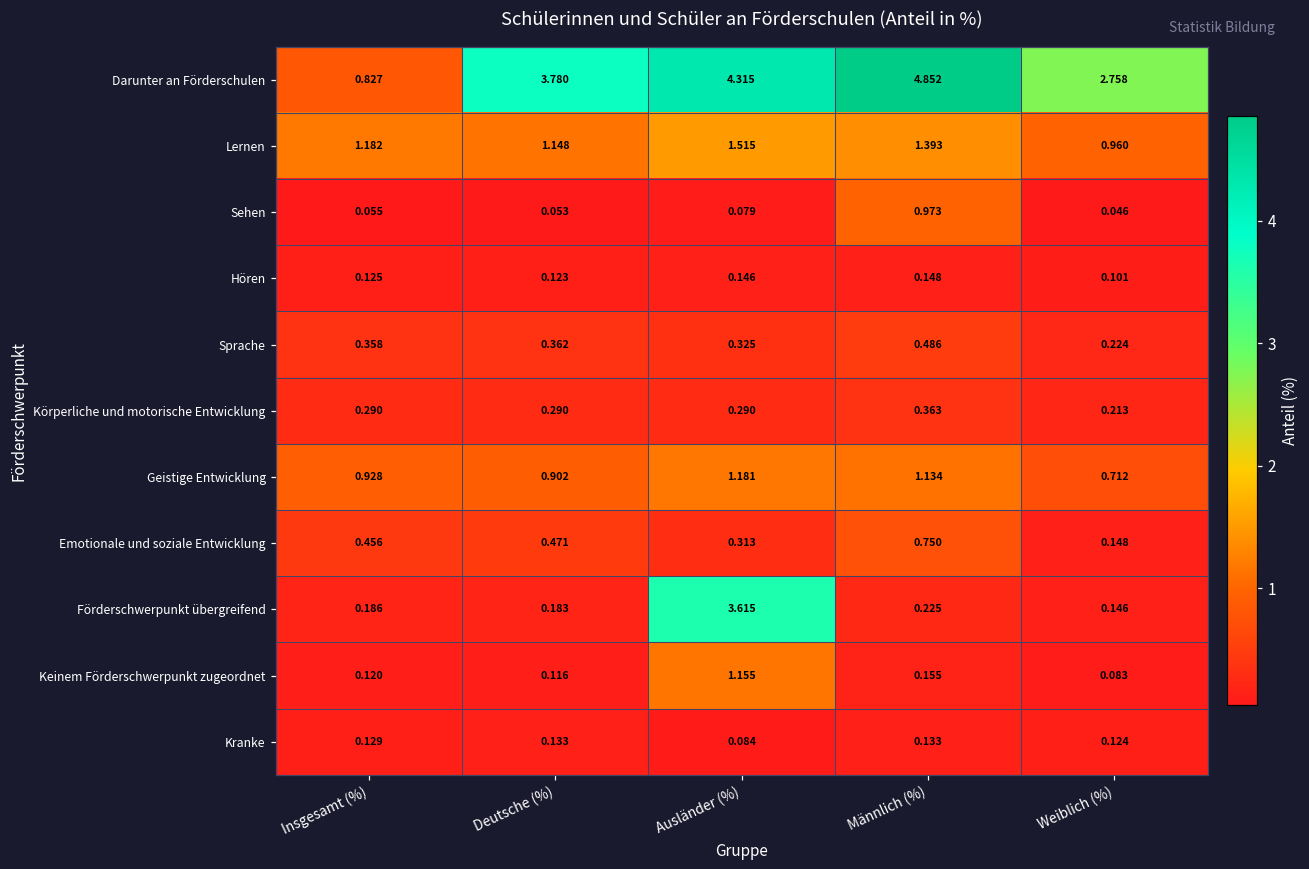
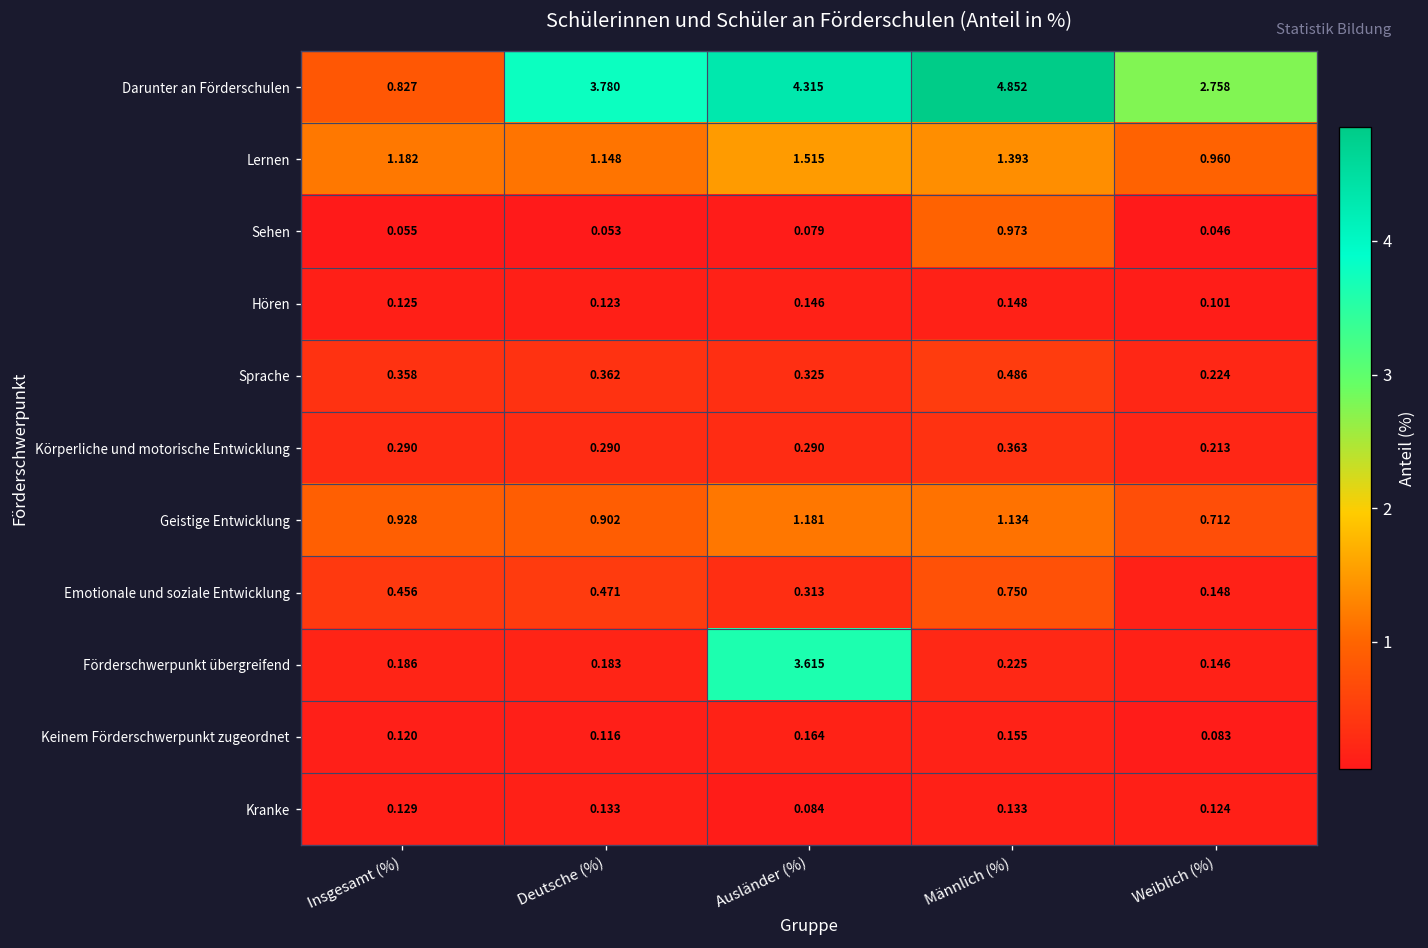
Keinem Förderschwerpunkt zugeordnet, Ausländer (%): 1.155 -> 0.164
